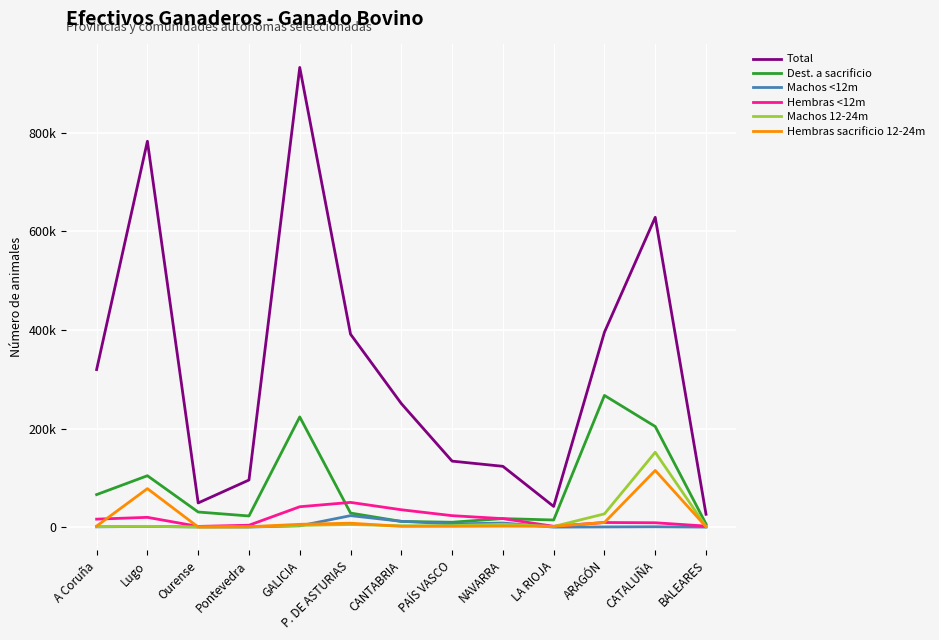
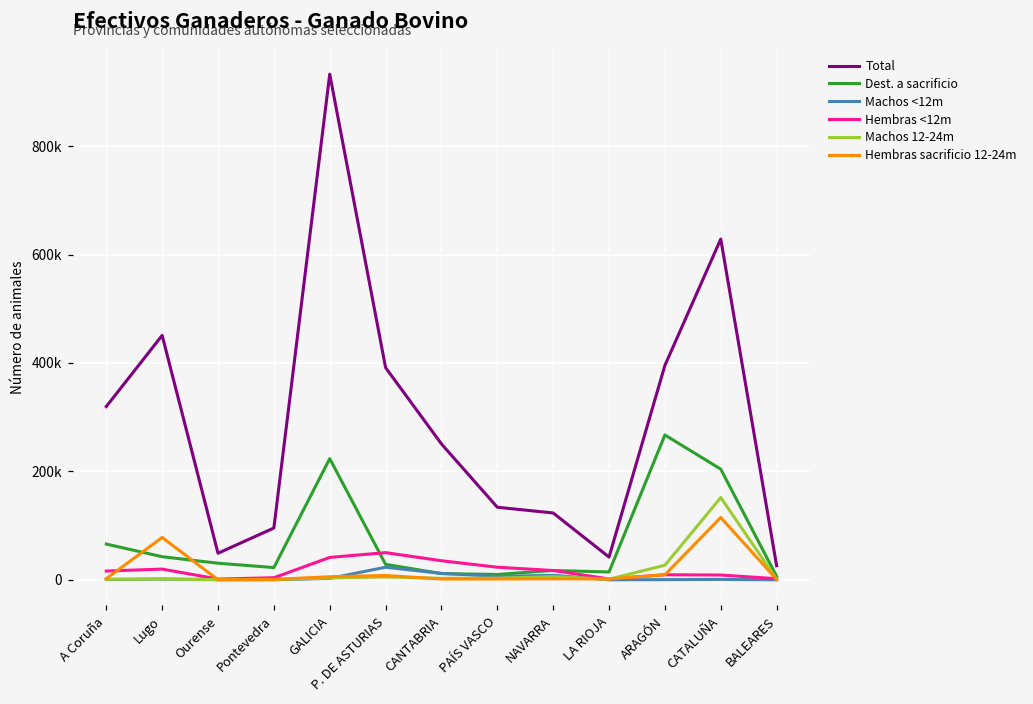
Total, Lugo: 780000 -> 450000
Dest. a sacrificio, Lugo: 100000 -> 40000
